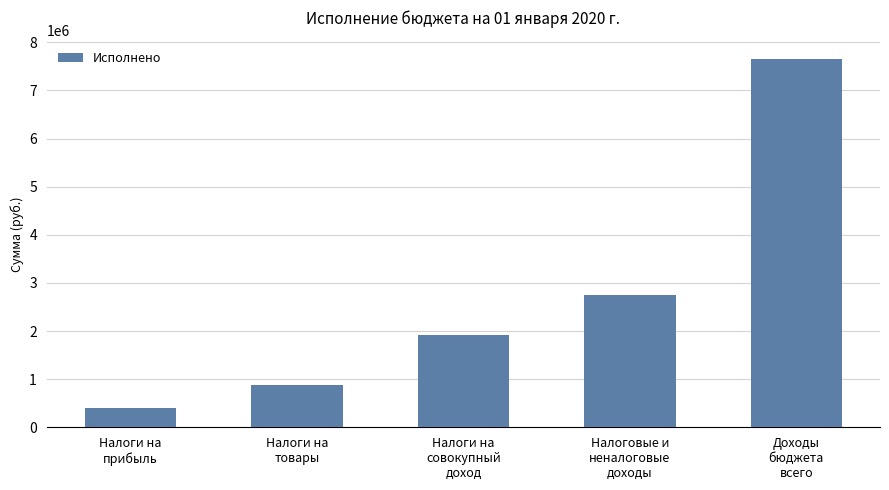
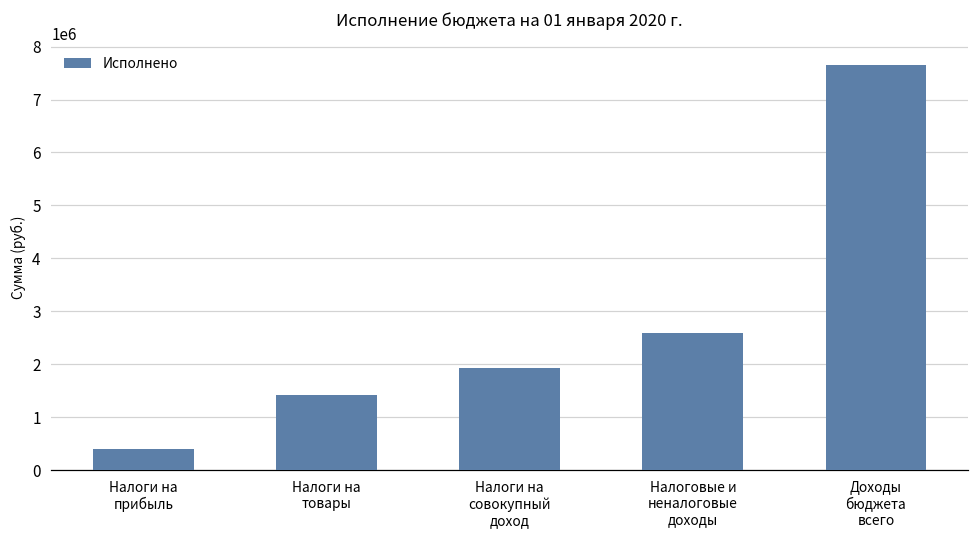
Налоги на товары: 900000 -> 1400000
Налоговые и неналоговые доходы: 2800000 -> 2600000
